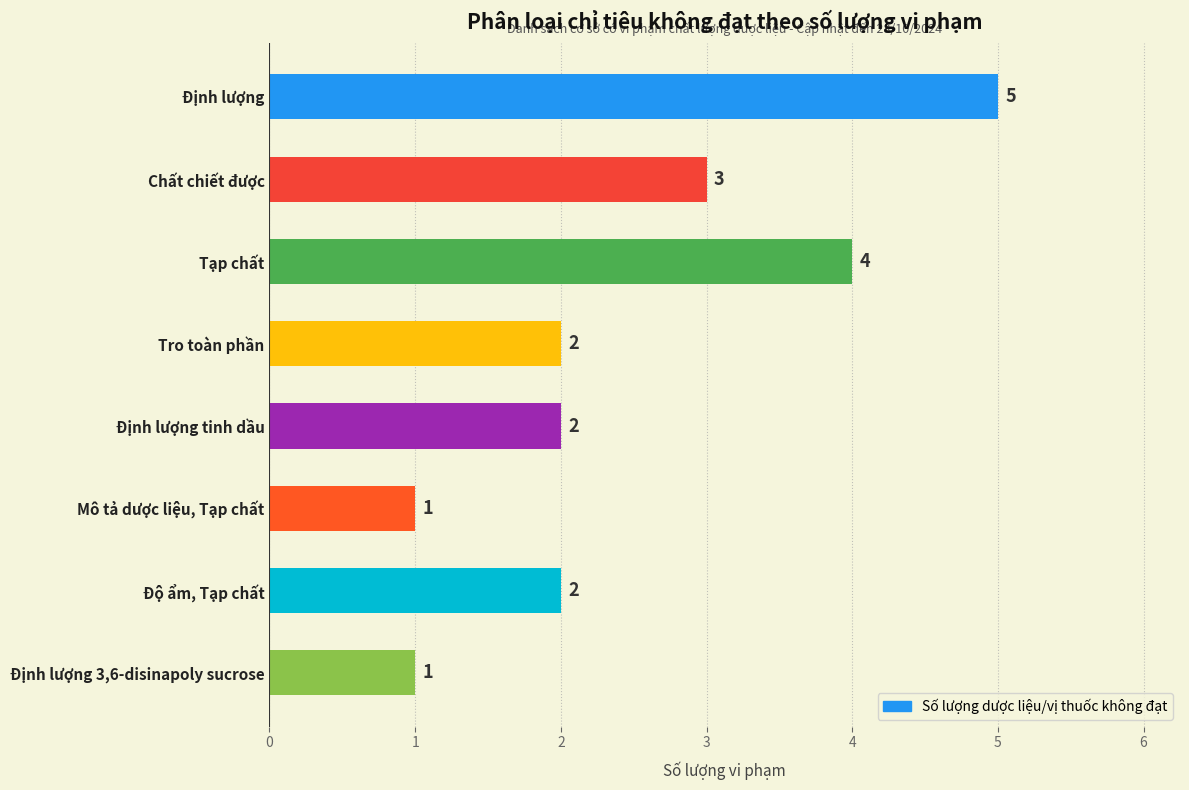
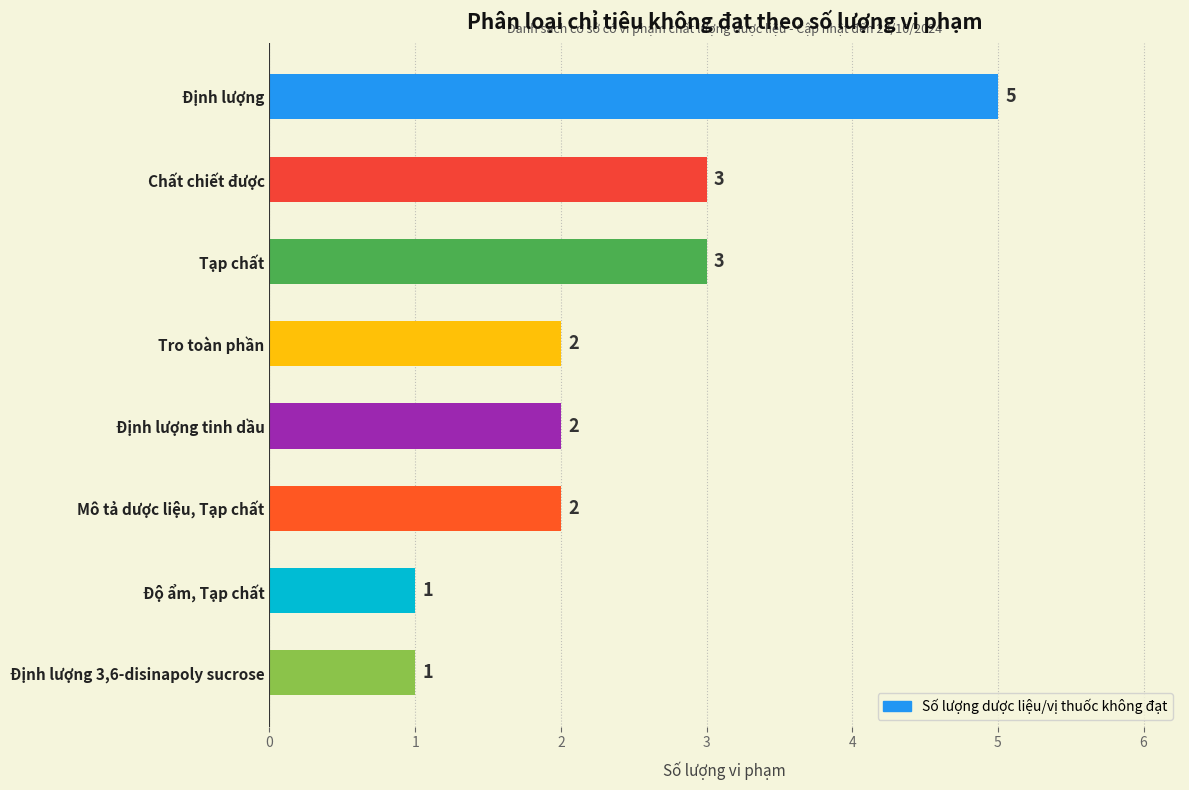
Tạp chất: 4 -> 3
Mô tả dược liệu, Tạp chất: 1 -> 2
Độ ẩm, Tạp chất: 2 -> 1
